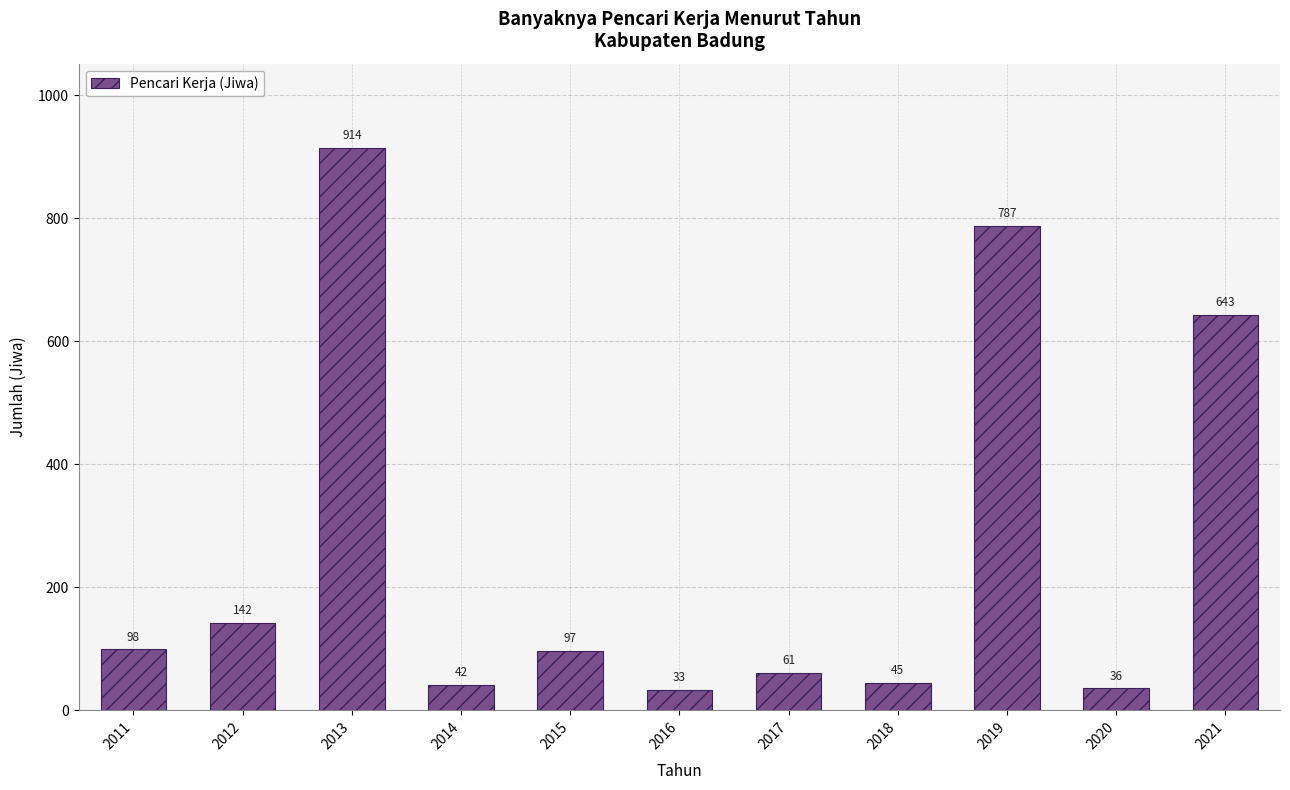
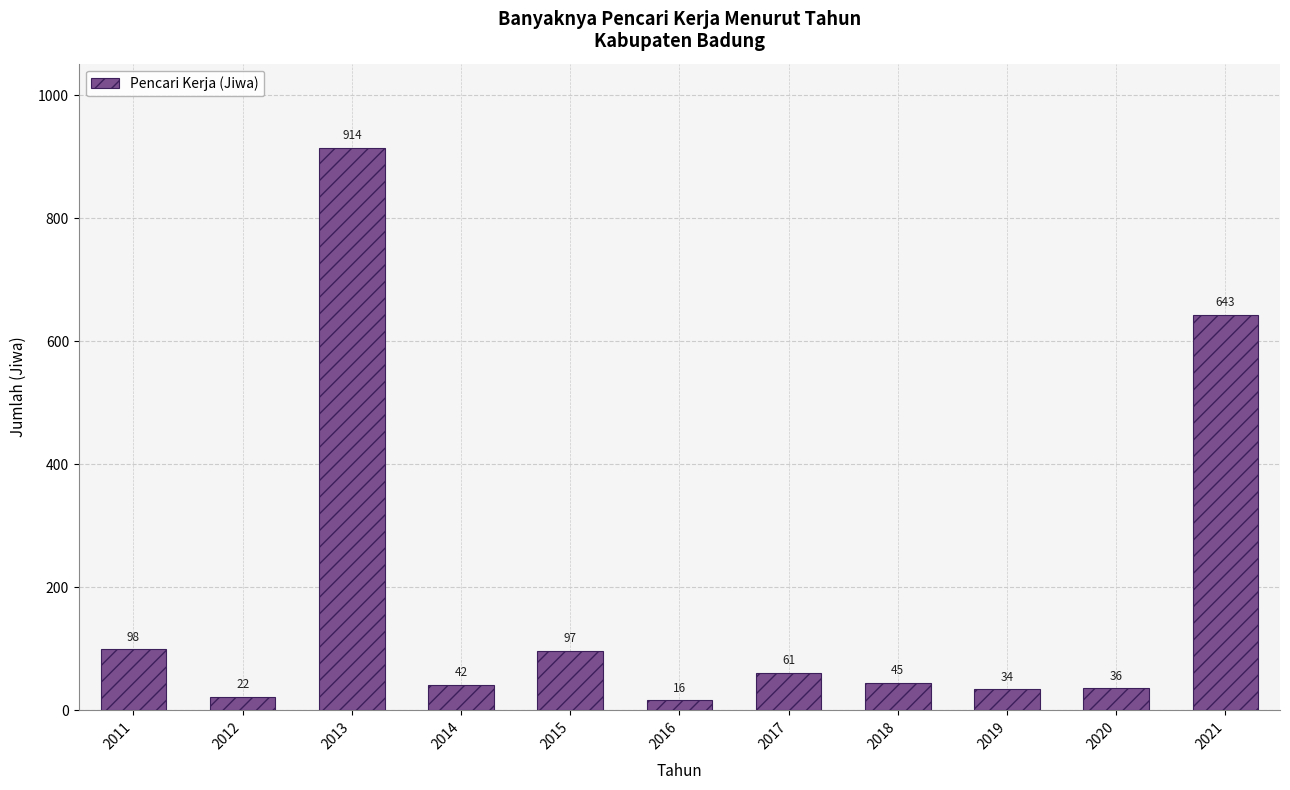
2012: 142 -> 22
2016: 33 -> 16
2019: 787 -> 34
